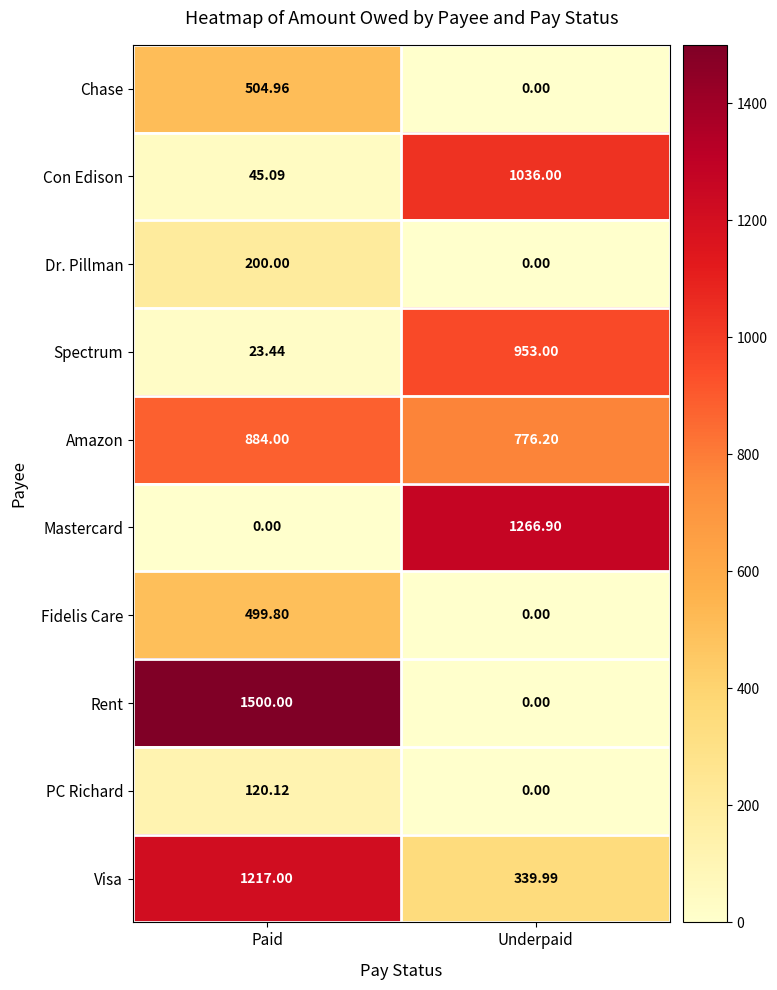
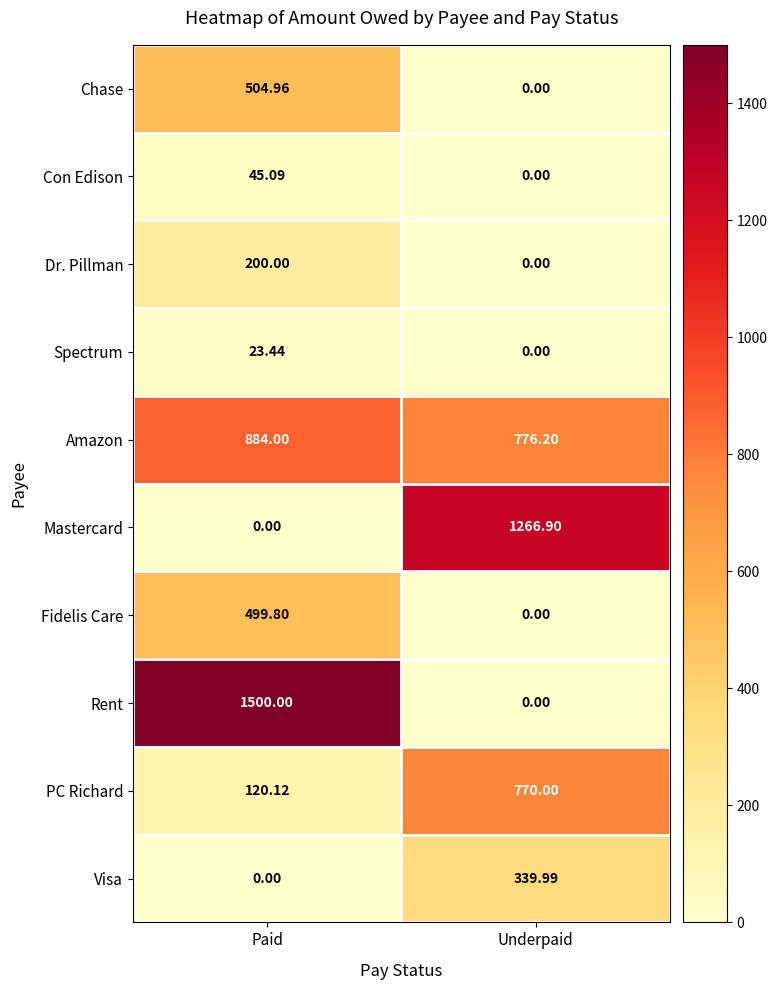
Con Edison, Underpaid: 1036.00 -> 0.00
Spectrum, Underpaid: 953.00 -> 0.00
PC Richard, Underpaid: 0.00 -> 770.00
Visa, Paid: 1217.00 -> 0.00
